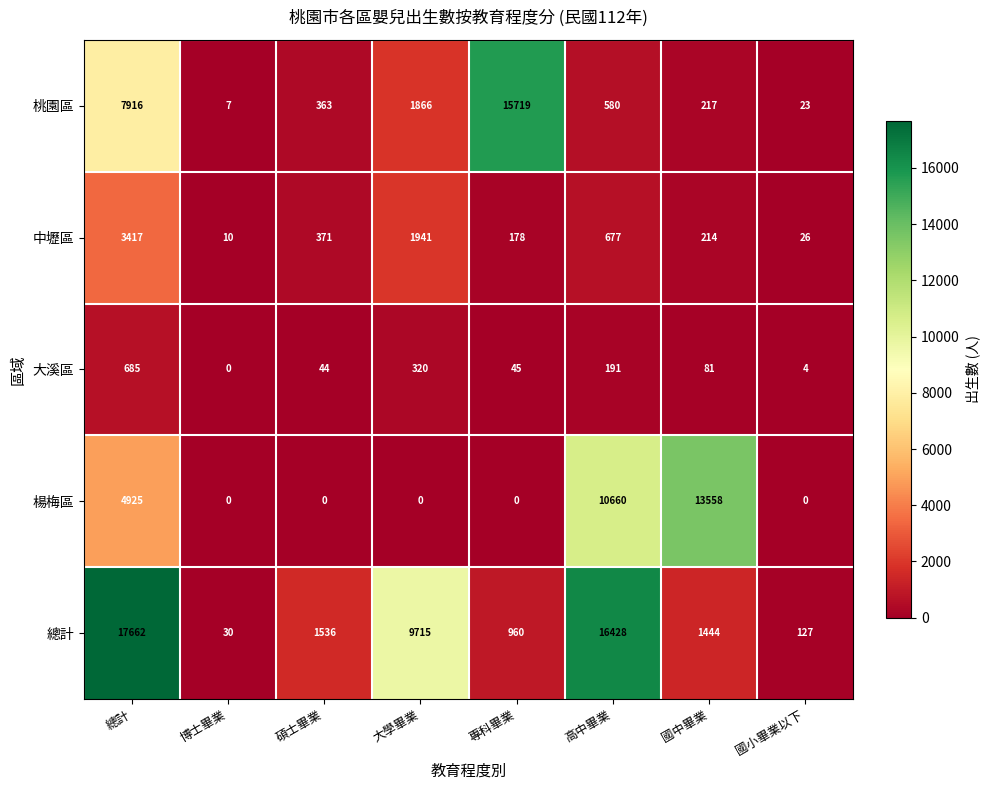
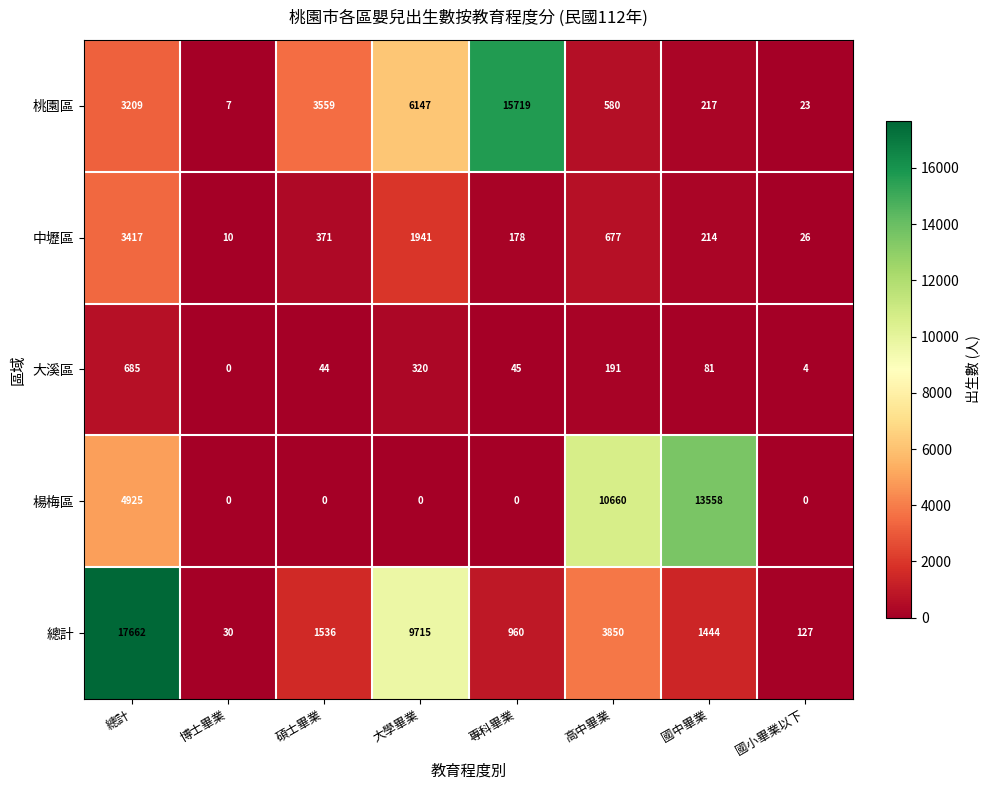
桃園區, 總計: 7916 -> 3209
桃園區, 碩士畢業: 363 -> 3559
桃園區, 大學畢業: 1866 -> 6147
總計, 高中畢業: 16428 -> 3850
